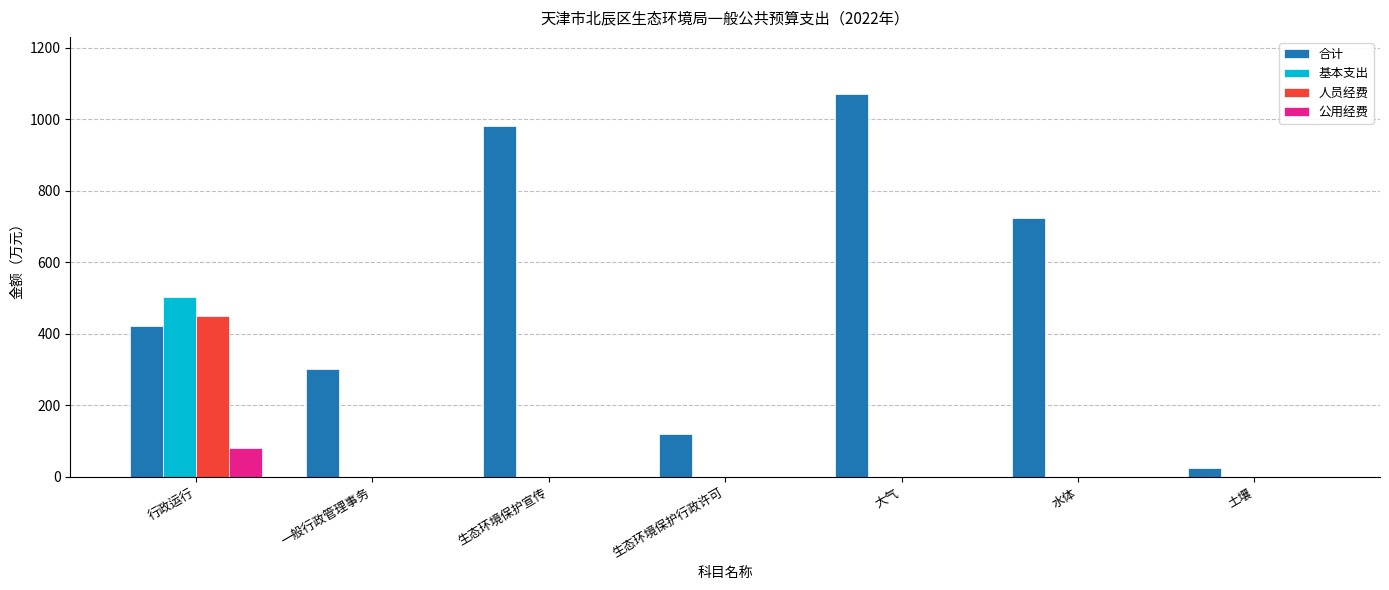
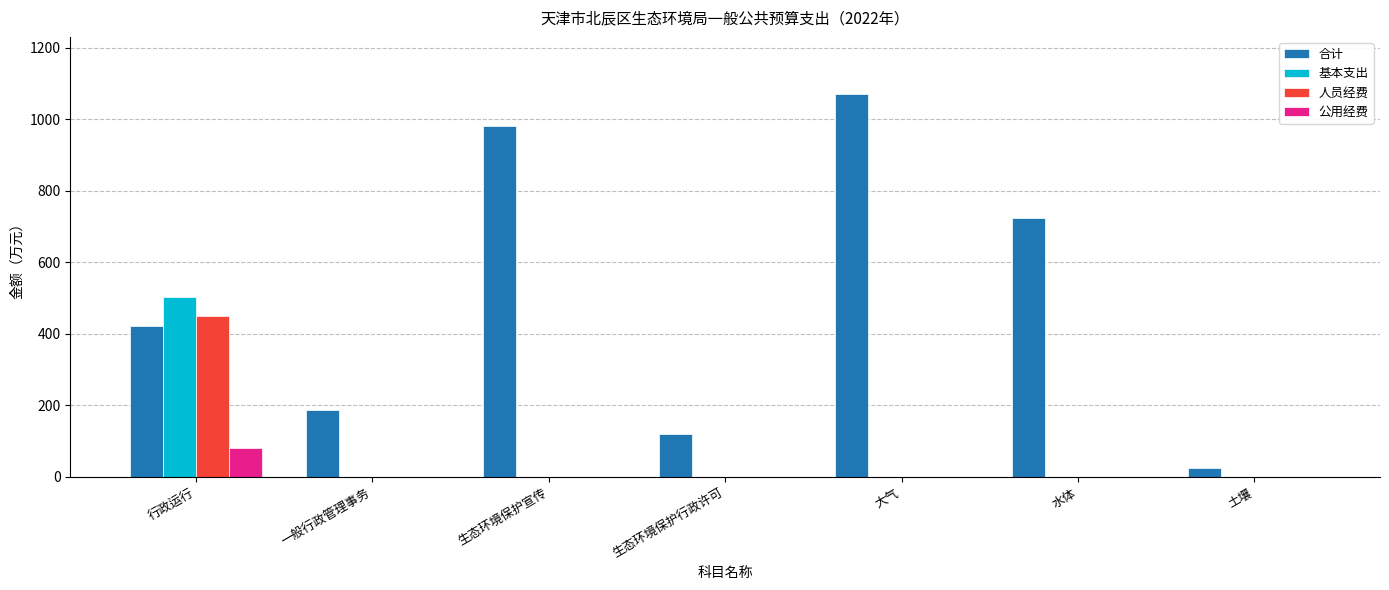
合计, 一般行政管理事务: 300 -> 190
